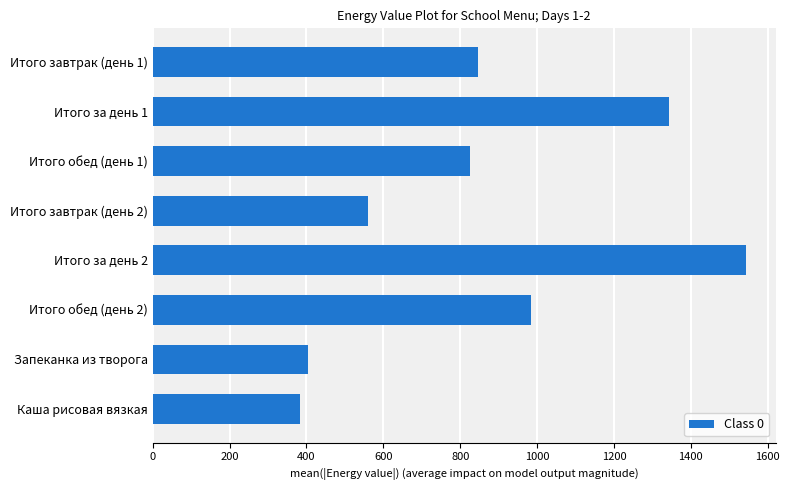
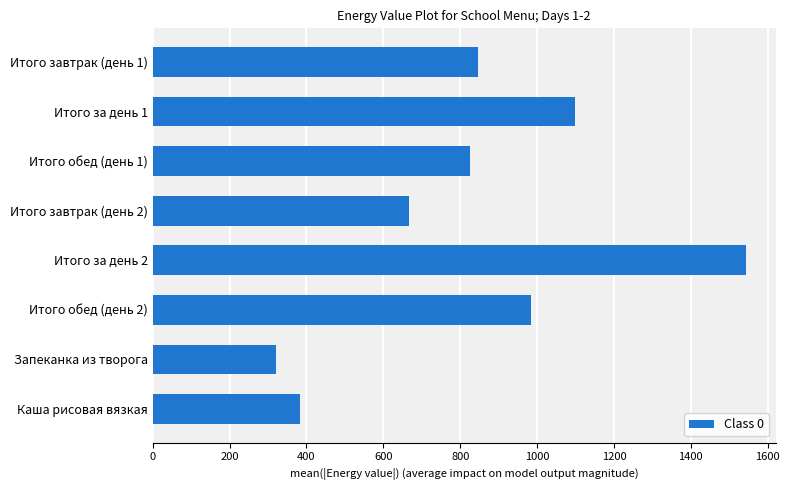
Итого за день 1: 1340 -> 1100
Итого завтрак (день 2): 560 -> 670
Запеканка из творога: 400 -> 320
